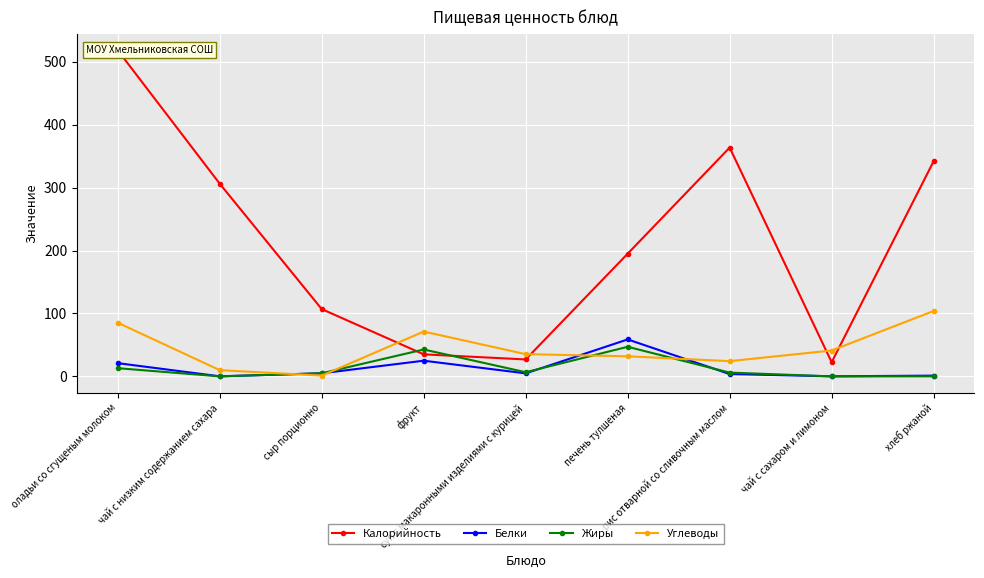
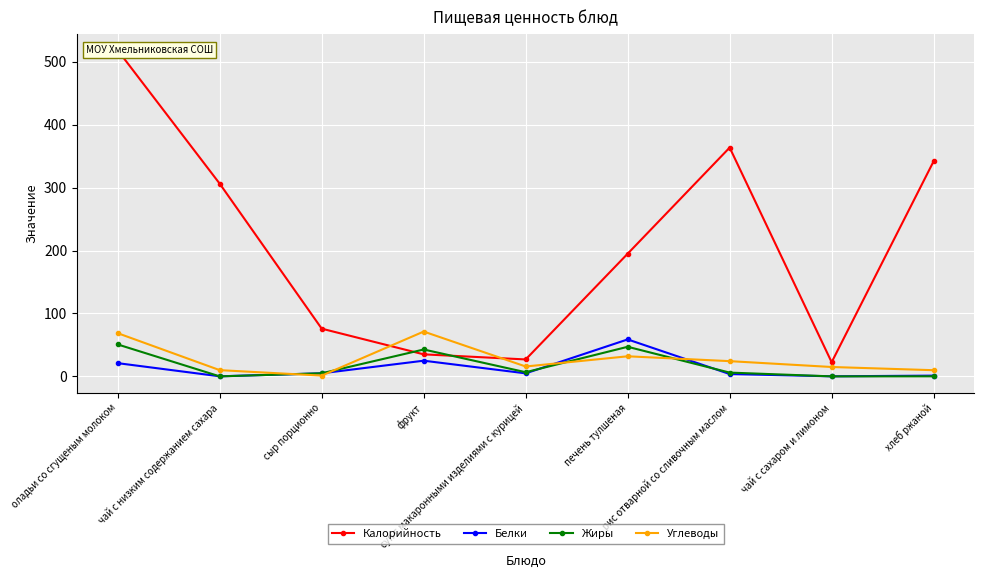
Жиры, оладьи со сгущеным молоком: 10 -> 50
Углеводы, оладьи со сгущеным молоком: 90 -> 70
Калорийность, сыр порционно: 110 -> 80
Углеводы, суп с макаронными изделиями с курицей: 40 -> 20
Углеводы, чай с сахаром и лимоном: 40 -> 20
Углеводы, хлеб ржаной: 100 -> 10
